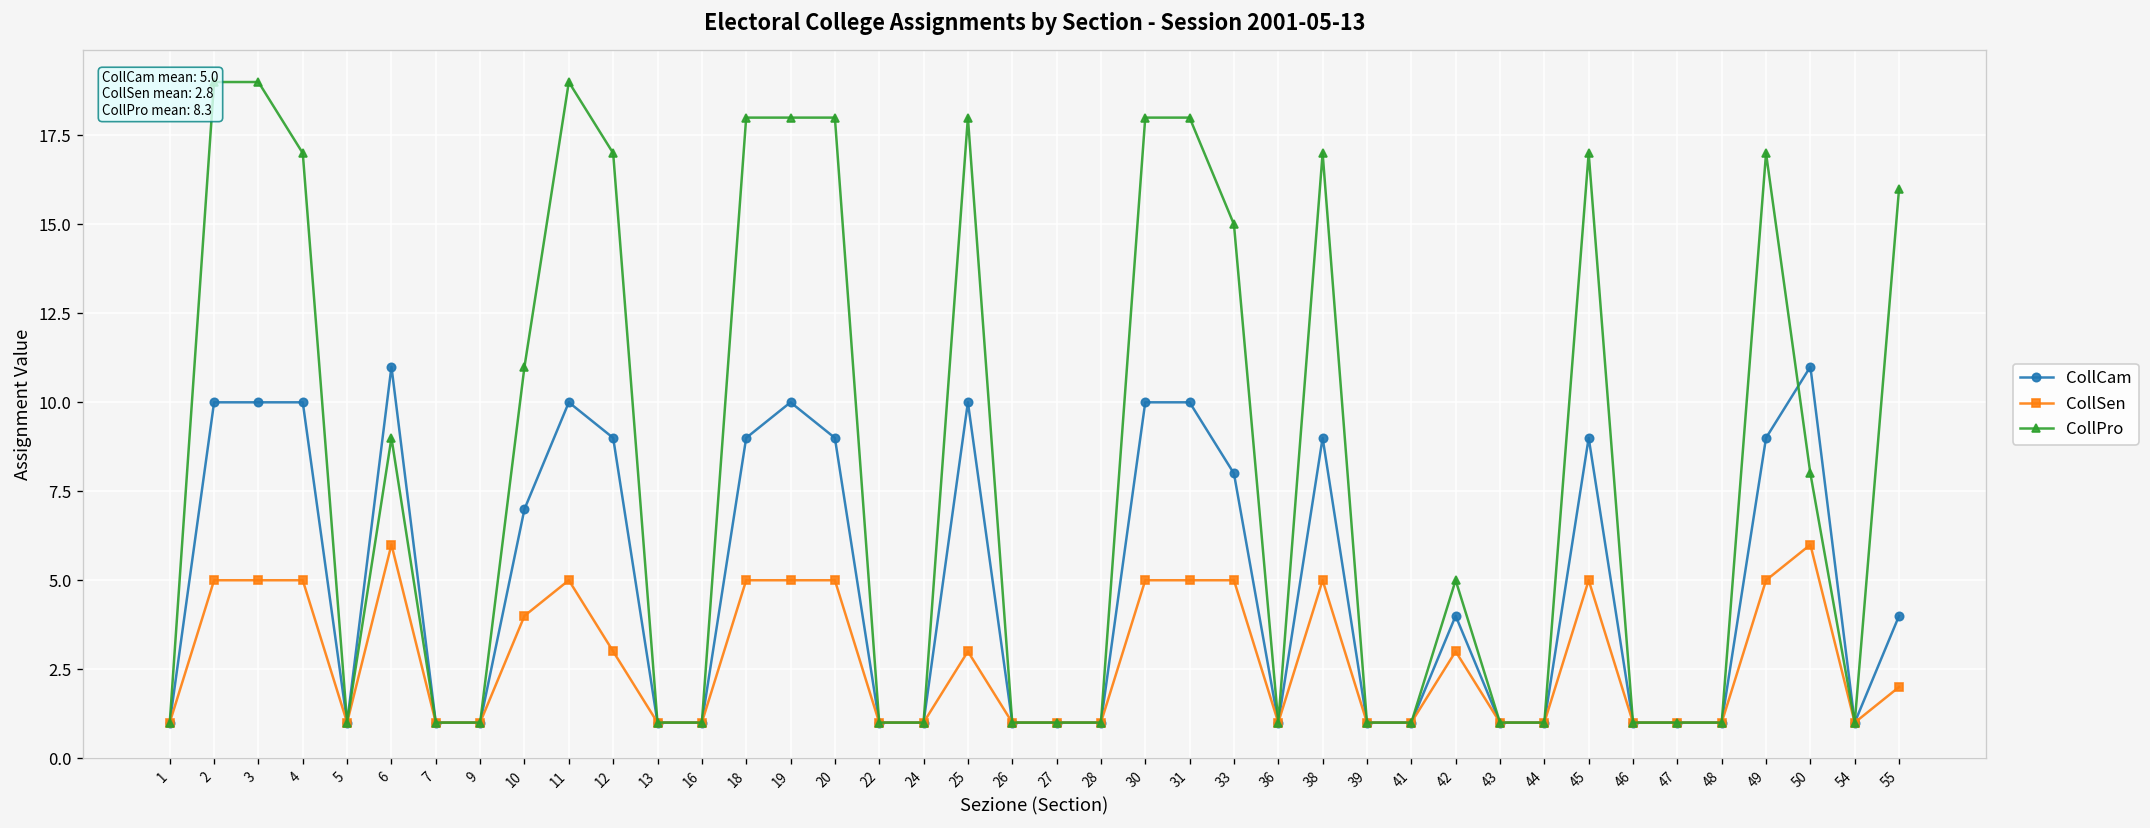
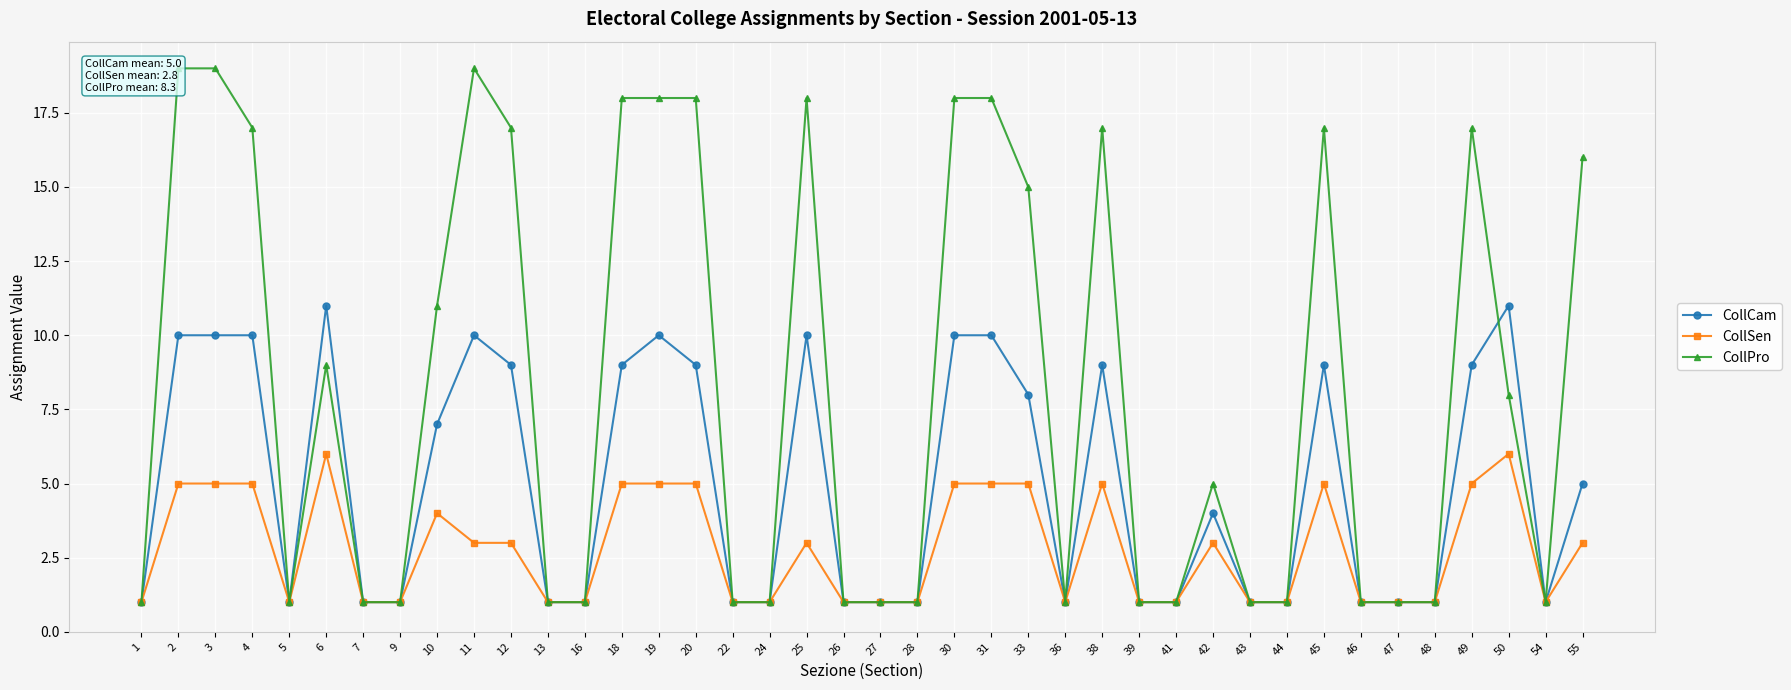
CollSen, 11: 5 -> 3
CollCam, 55: 4 -> 5
CollSen, 55: 2 -> 3
